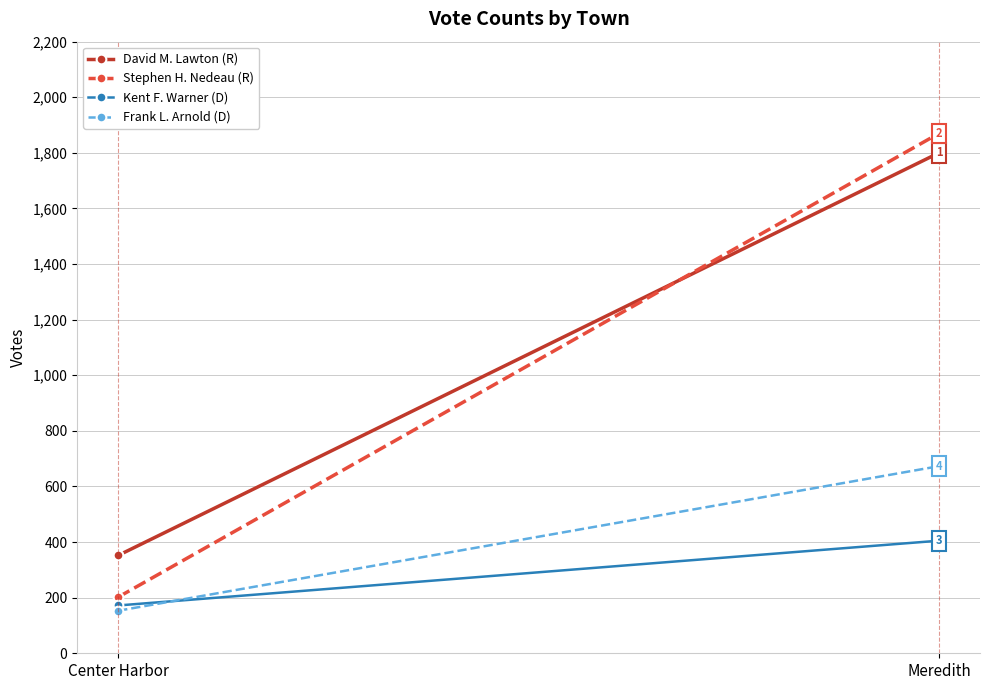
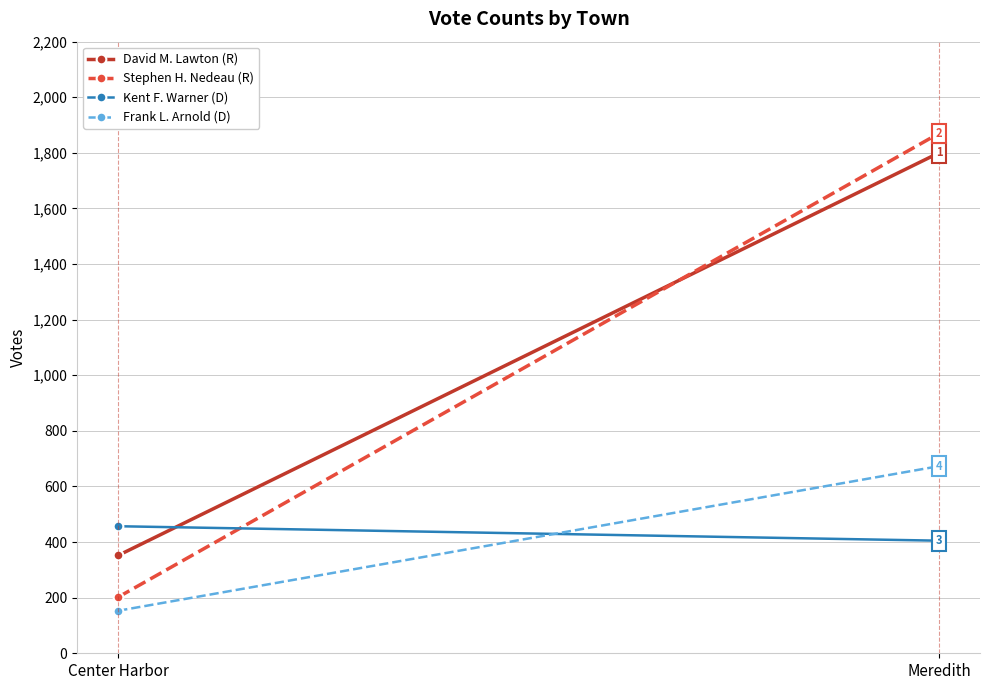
Kent F. Warner (D), Center Harbor: 170 -> 460
